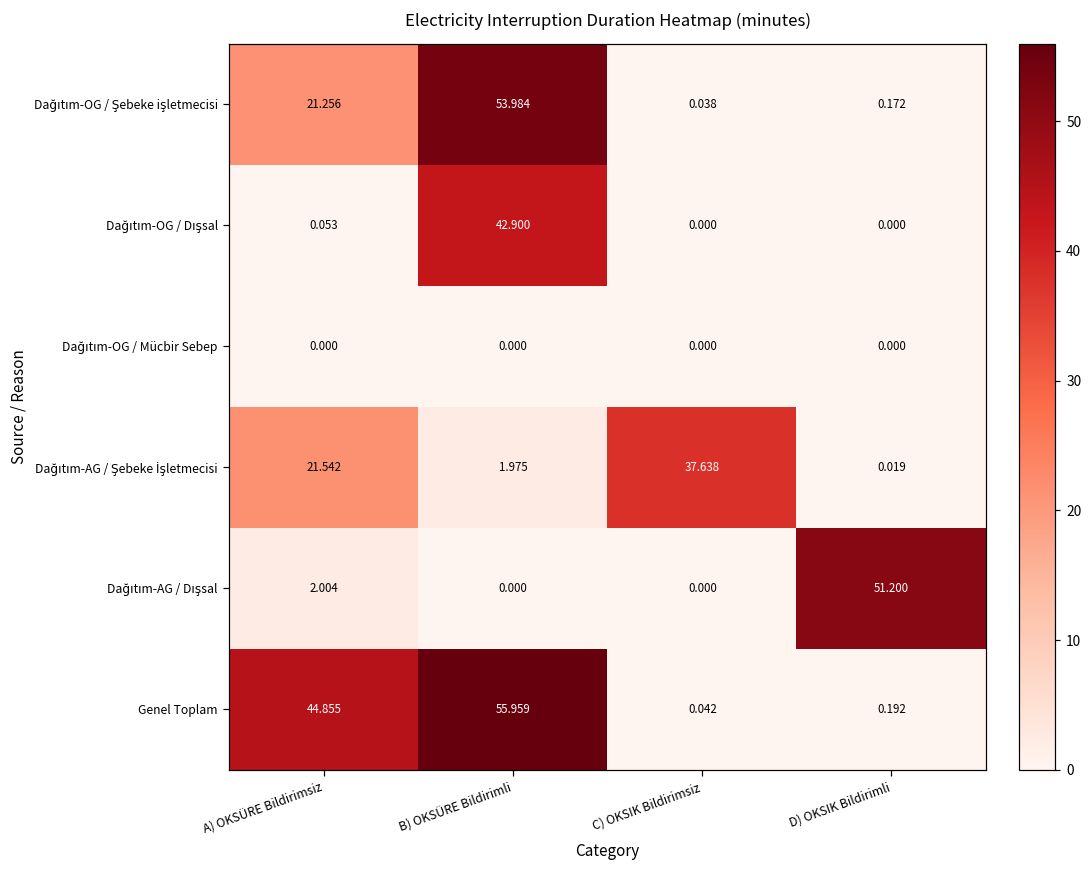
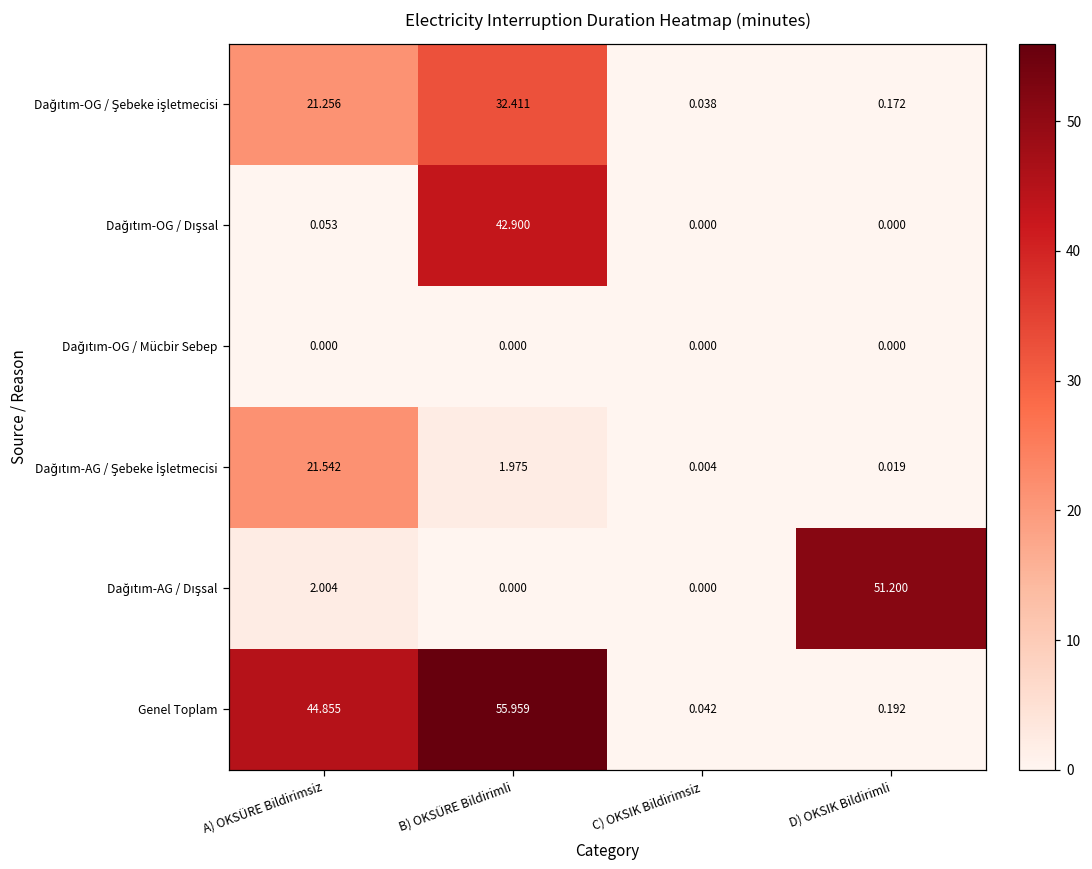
Dağıtım-OG / Şebeke işletmecisi, B) OKSÜRE Bildirimli: 53.984 -> 32.411
Dağıtım-AG / Şebeke İşletmecisi, C) OKSIK Bildirimsiz: 37.638 -> 0.004
